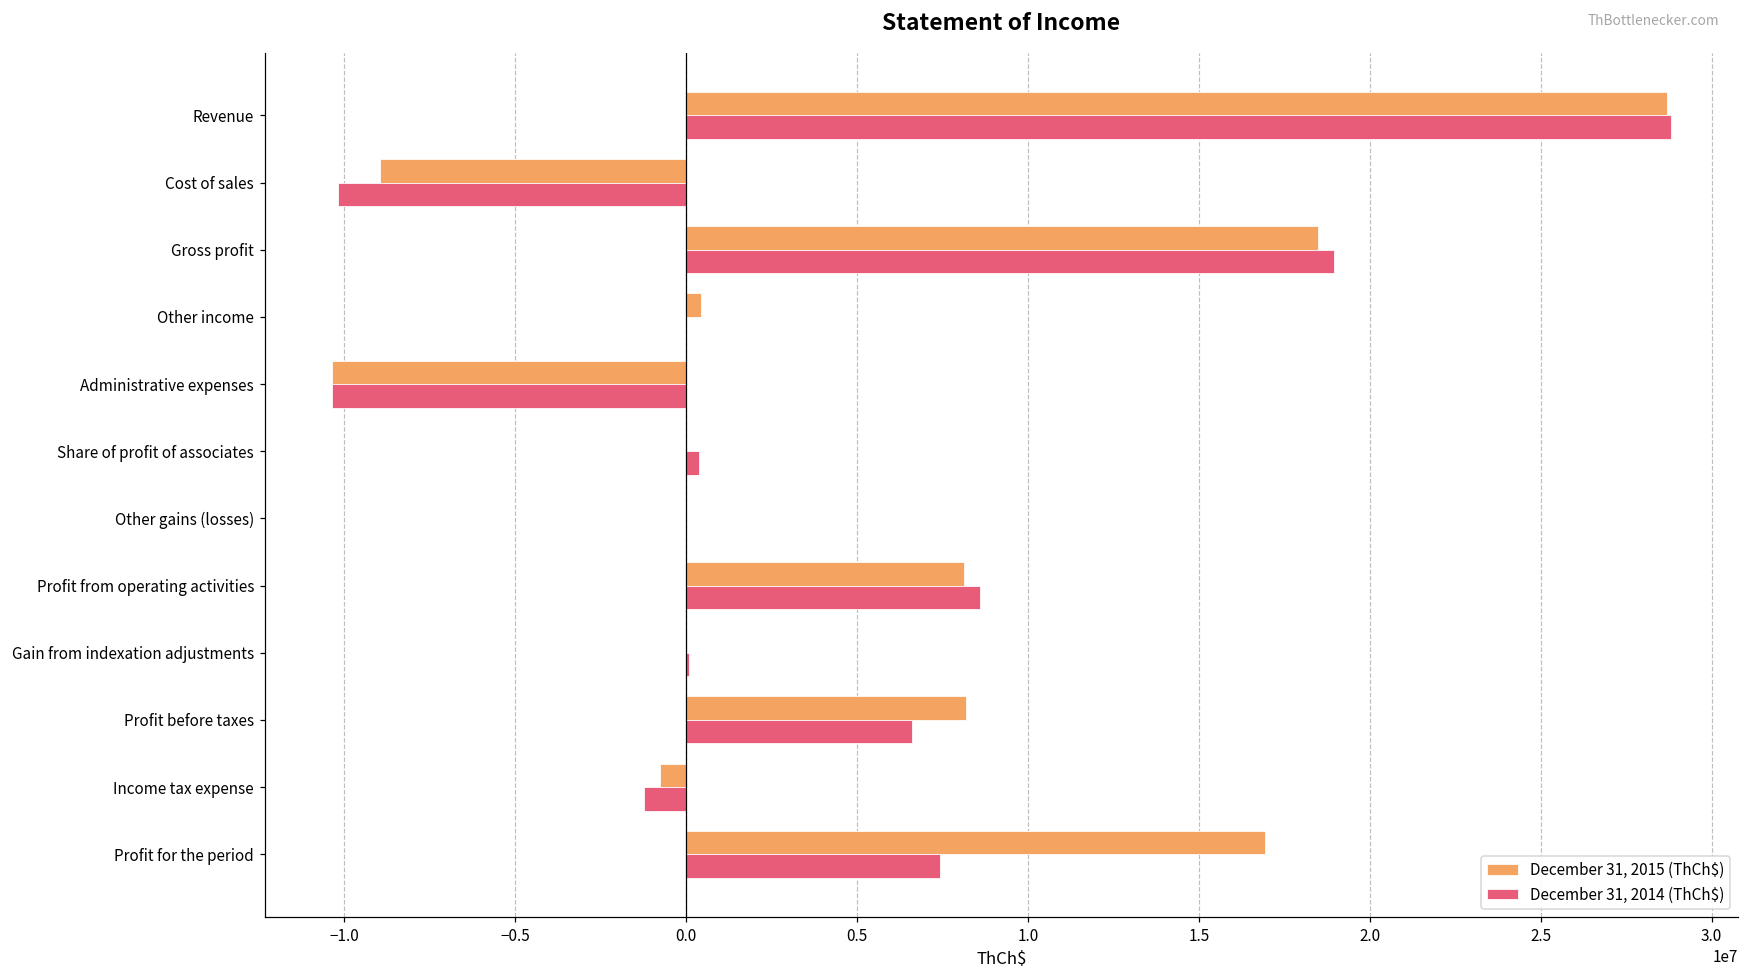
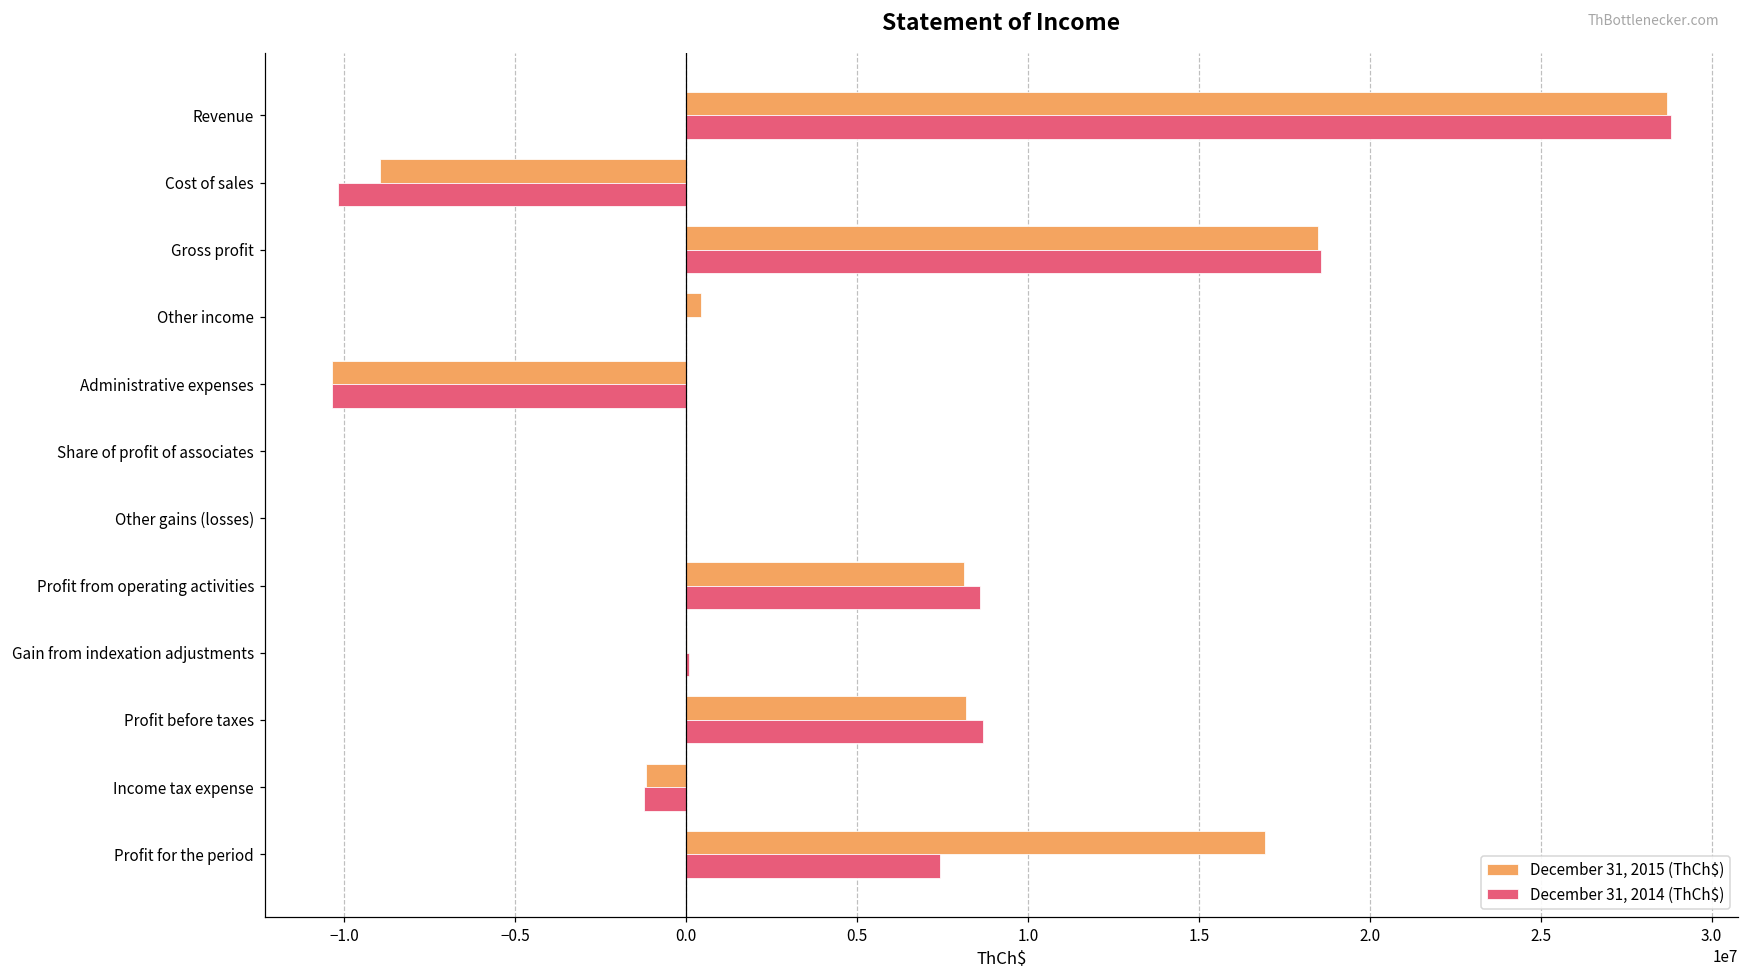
December 31, 2014 (ThCh$), Gross profit: 18900000 -> 18600000
December 31, 2014 (ThCh$), Share of profit of associates: 400000 -> 0
December 31, 2014 (ThCh$), Profit before taxes: 6600000 -> 8700000
December 31, 2015 (ThCh$), Income tax expense: -700000 -> -1200000
